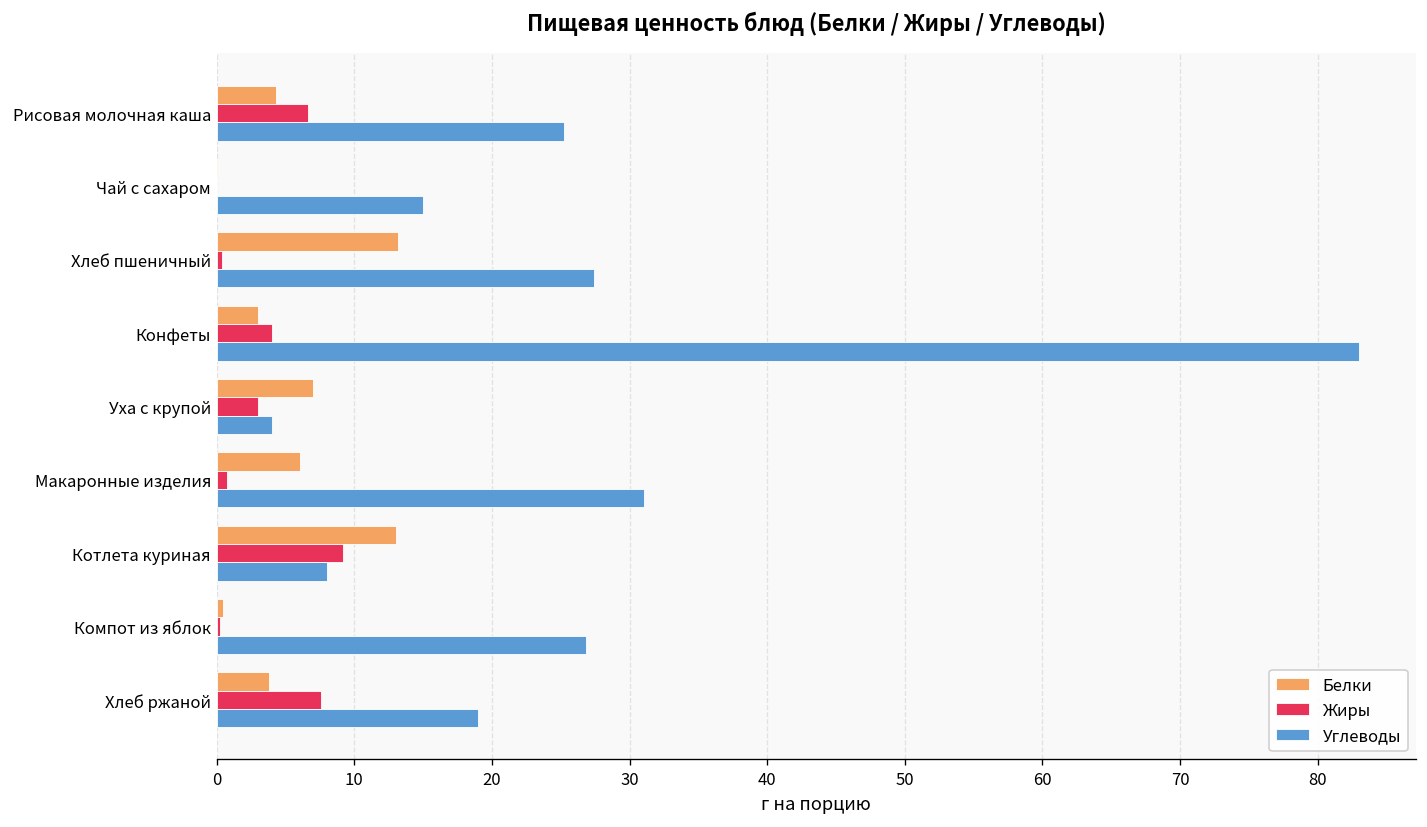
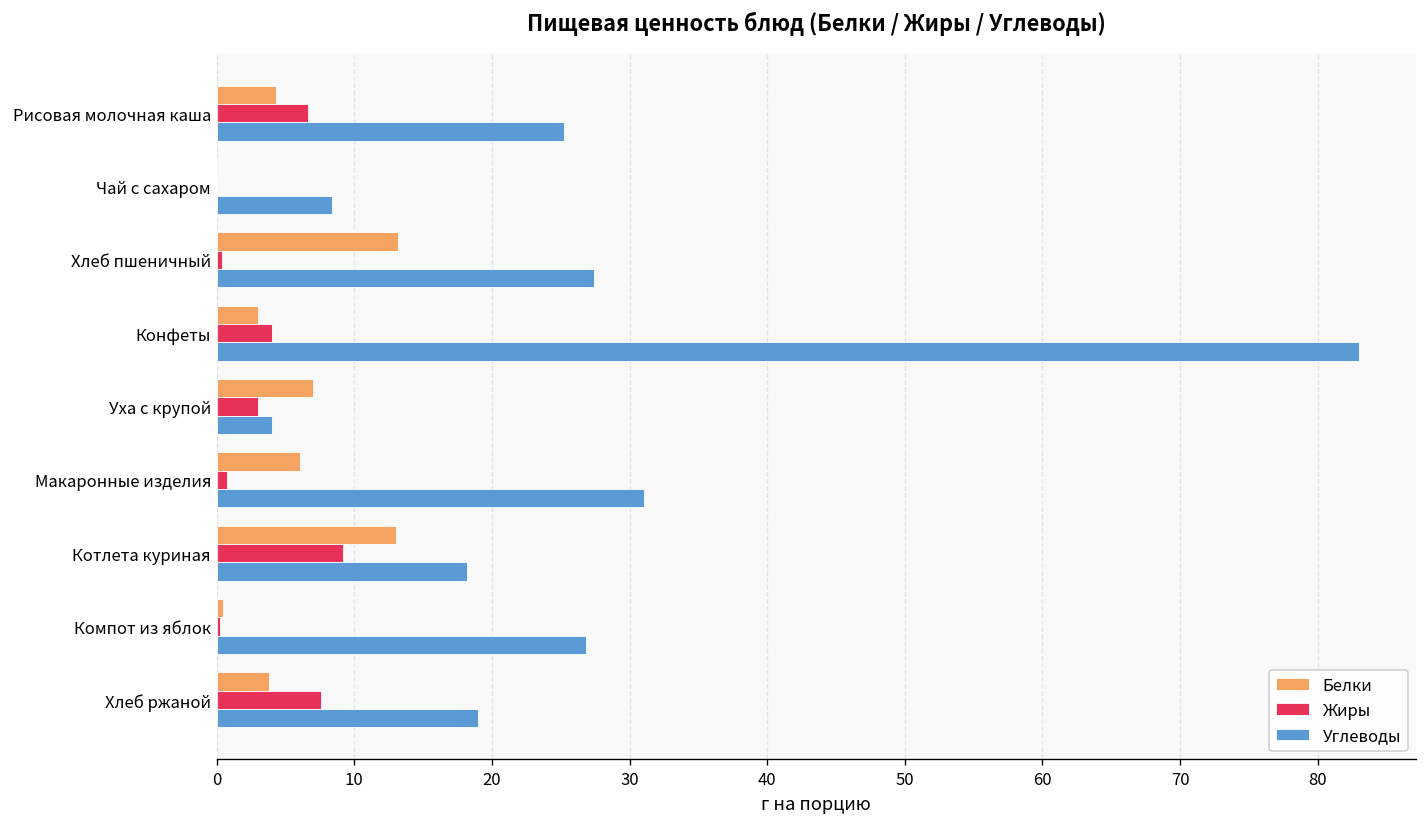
Углеводы, Чай с сахаром: 15.0 -> 8.4
Углеводы, Котлета куриная: 8.0 -> 18.2
